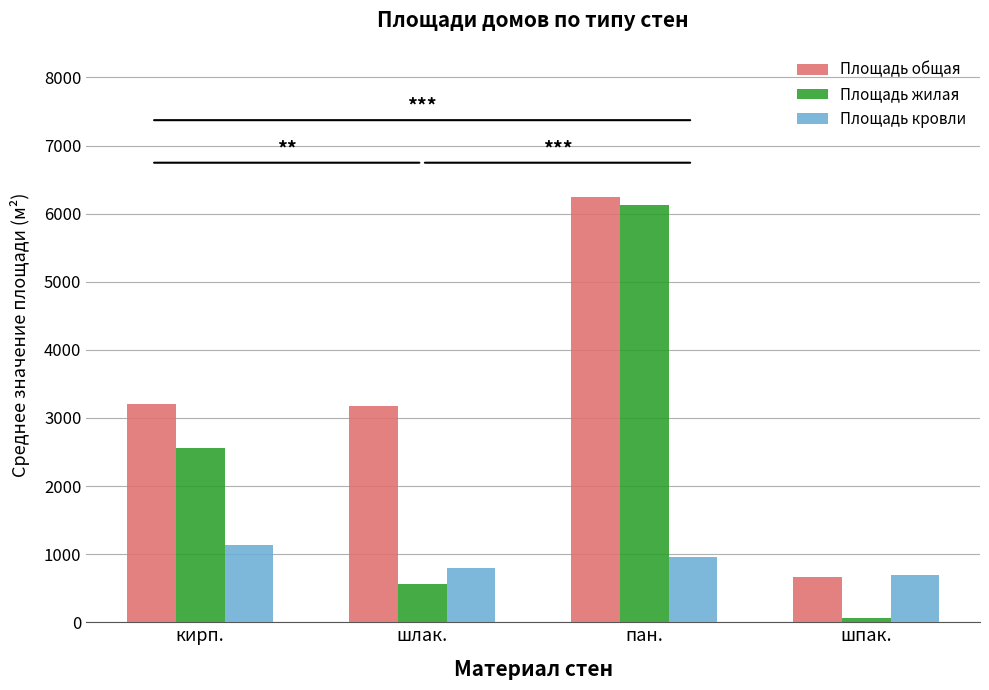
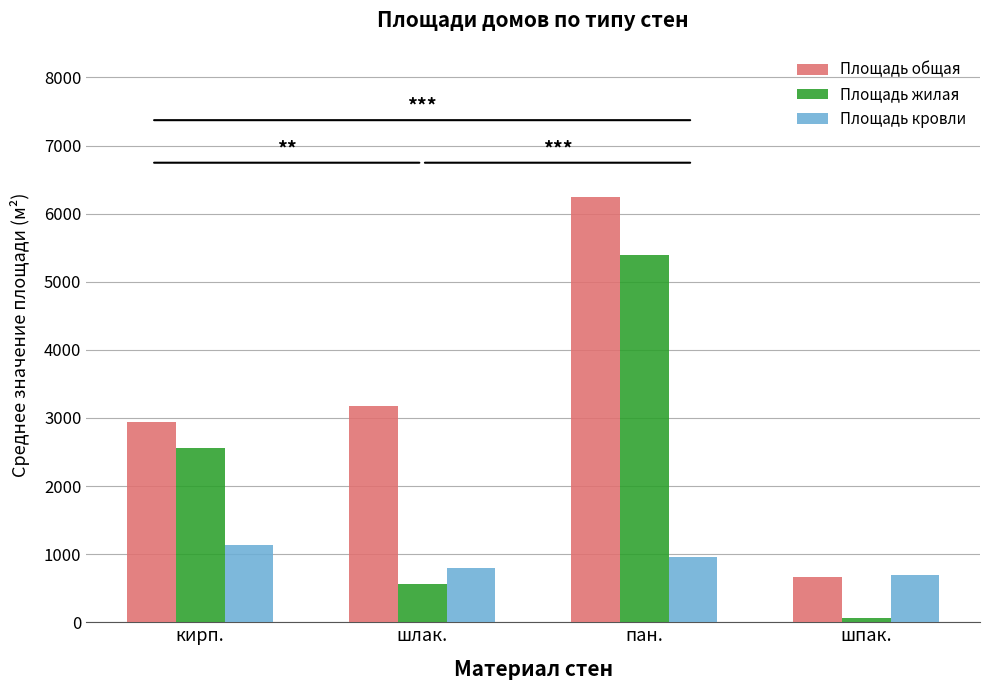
Площадь общая, кирп.: 3200 -> 2900
Площадь жилая, пан.: 6100 -> 5400
